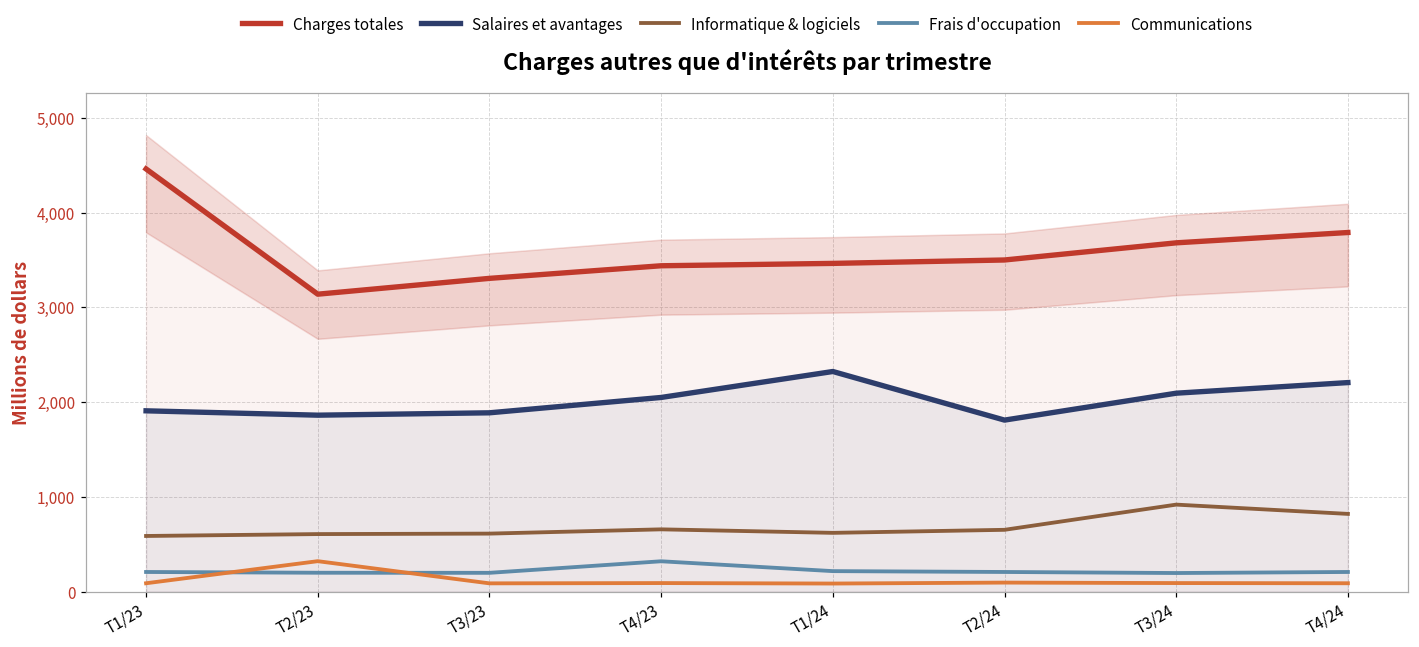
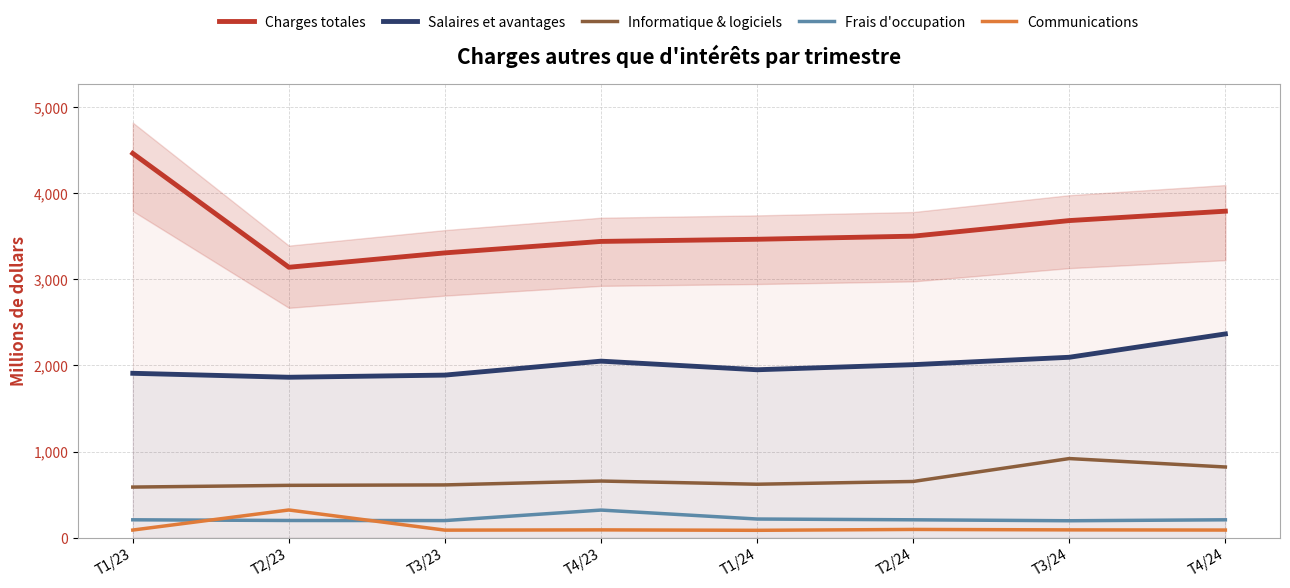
Salaires et avantages, T1/24: 2,300 -> 2,000
Salaires et avantages, T2/24: 1,800 -> 2,000
Salaires et avantages, T4/24: 2,200 -> 2,400
